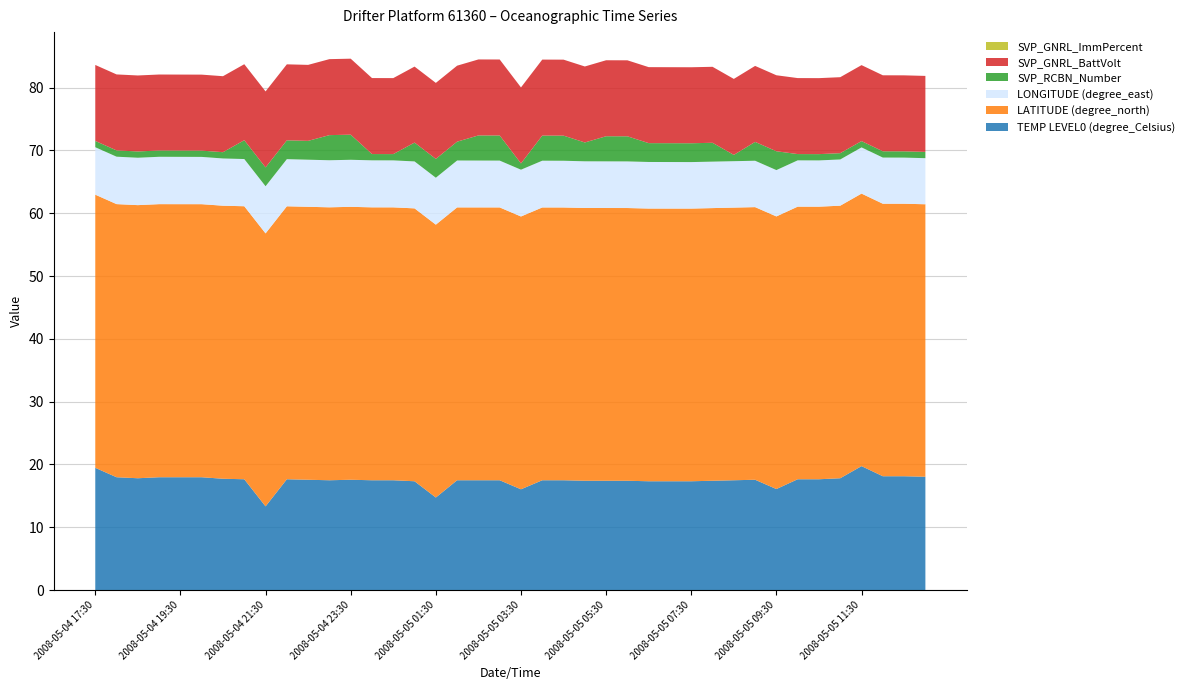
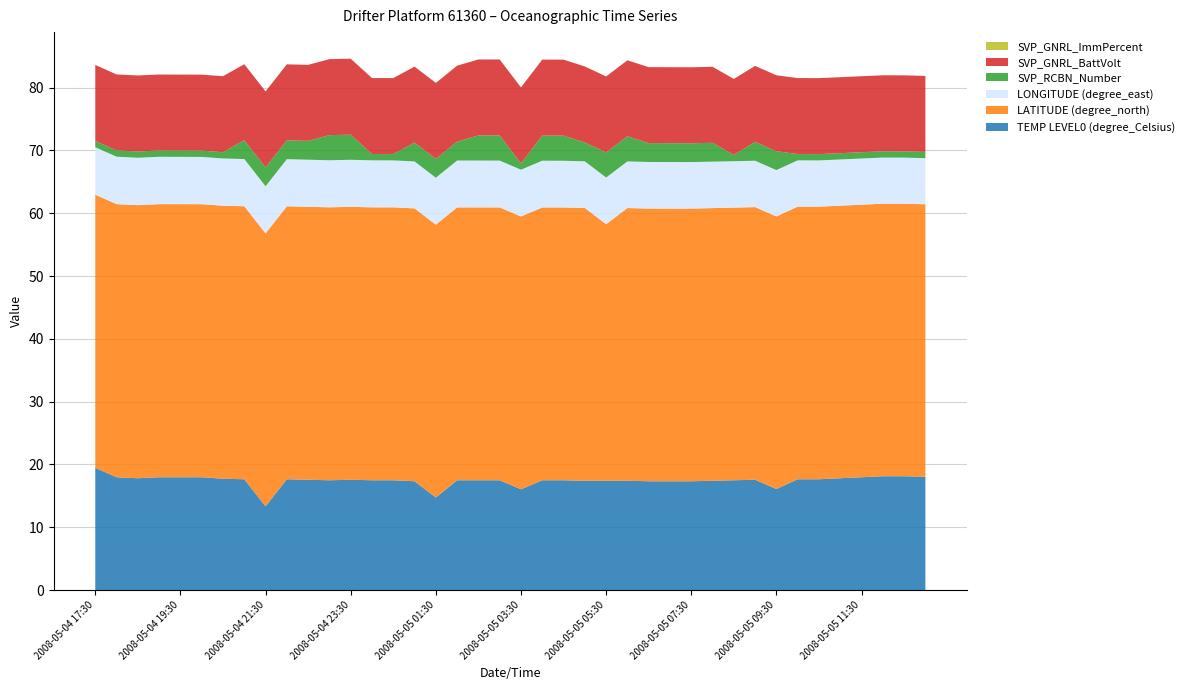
LATITUDE (degree_north), 2008-05-05 05:30: 43 -> 41
TEMP LEVEL0 (degree_Celsius), 2008-05-05 11:30: 20 -> 18
